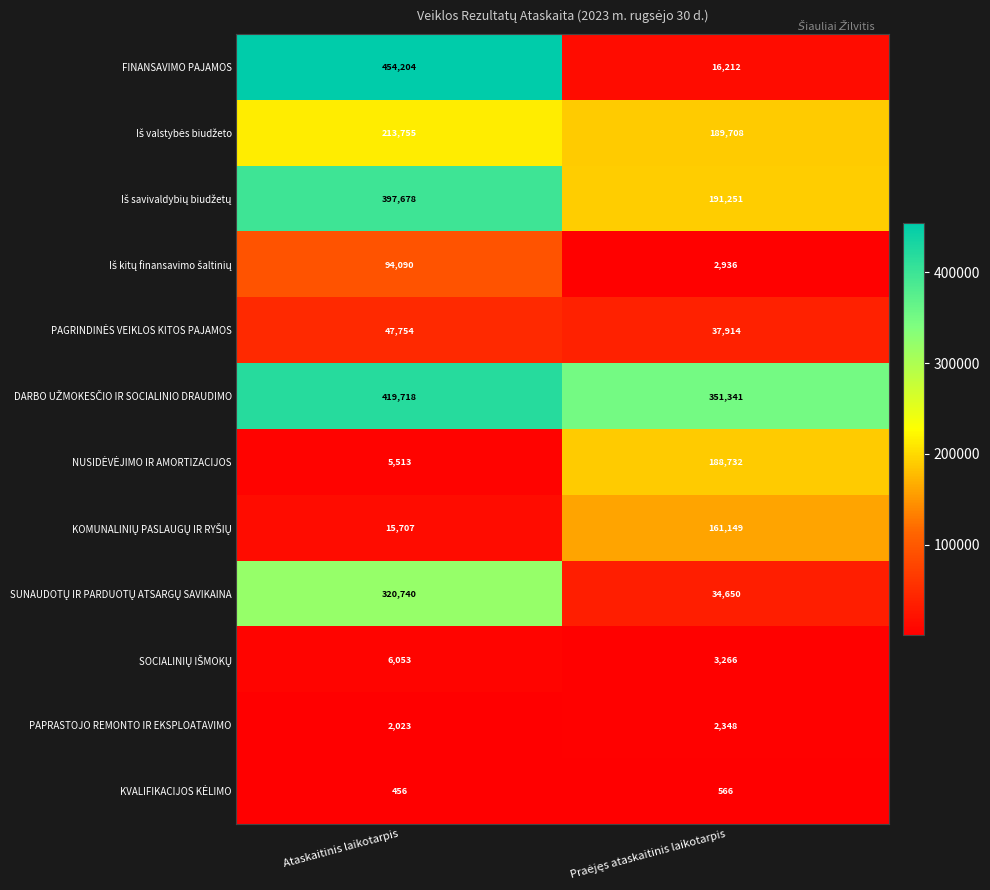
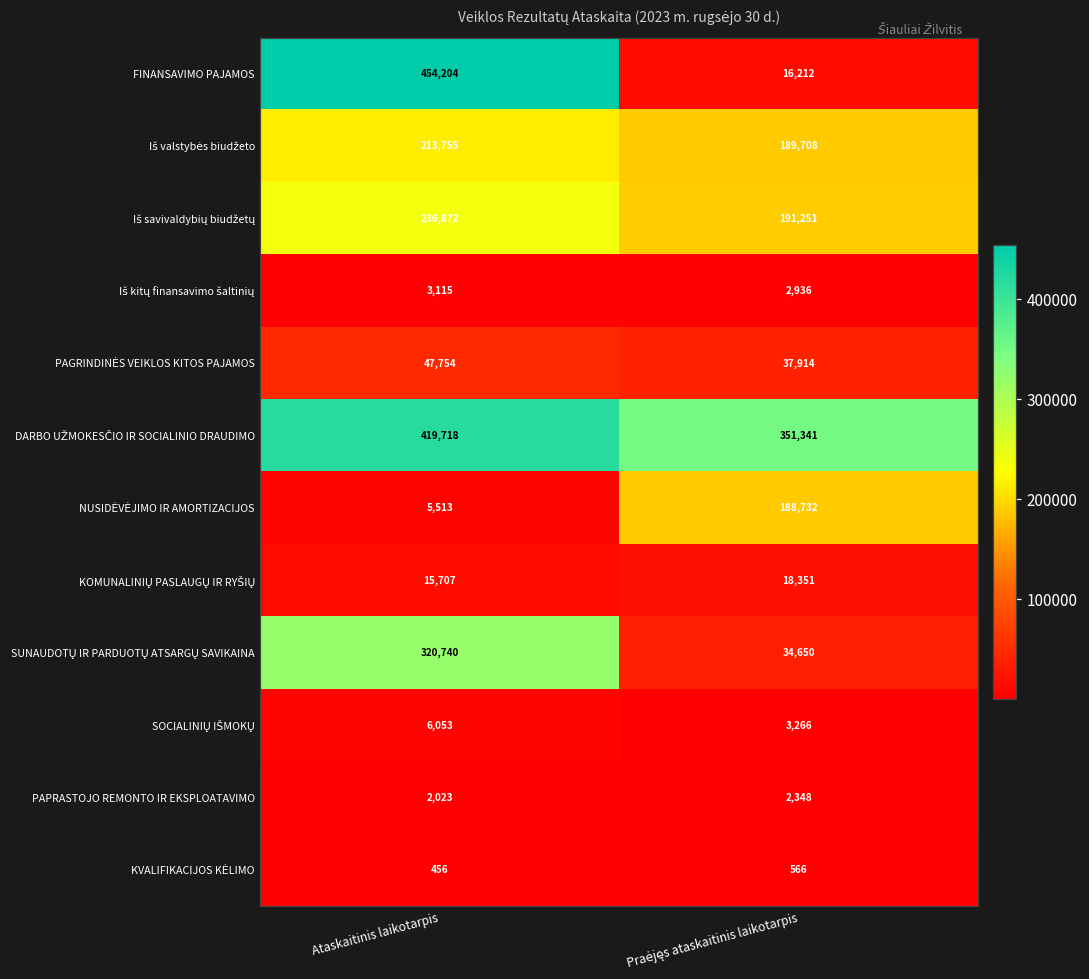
Iš savivaldybių biudžetų, Ataskaitinis laikotarpis: 397,678 -> 236,872
Iš kitų finansavimo šaltinių, Ataskaitinis laikotarpis: 94,090 -> 3,115
KOMUNALINIŲ PASLAUGŲ IR RYŠIŲ, Praėjęs ataskaitinis laikotarpis: 161,149 -> 18,351
